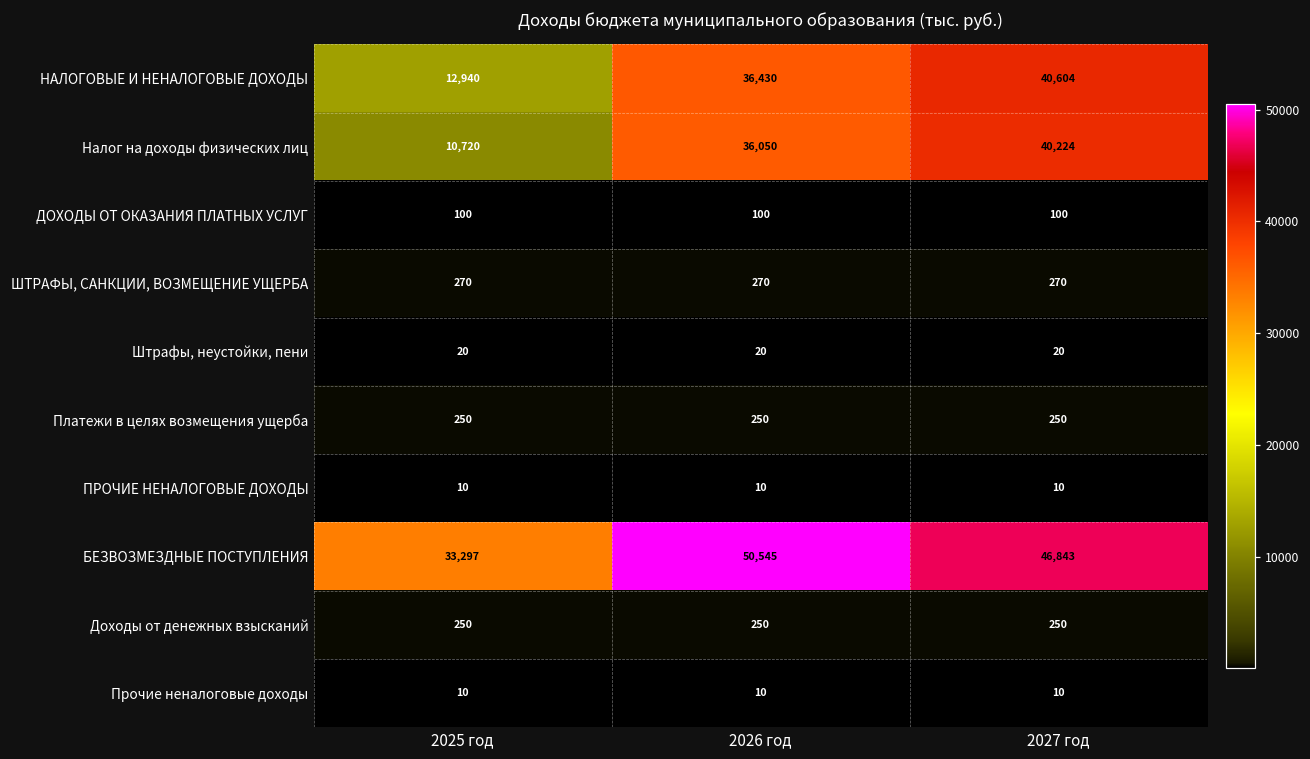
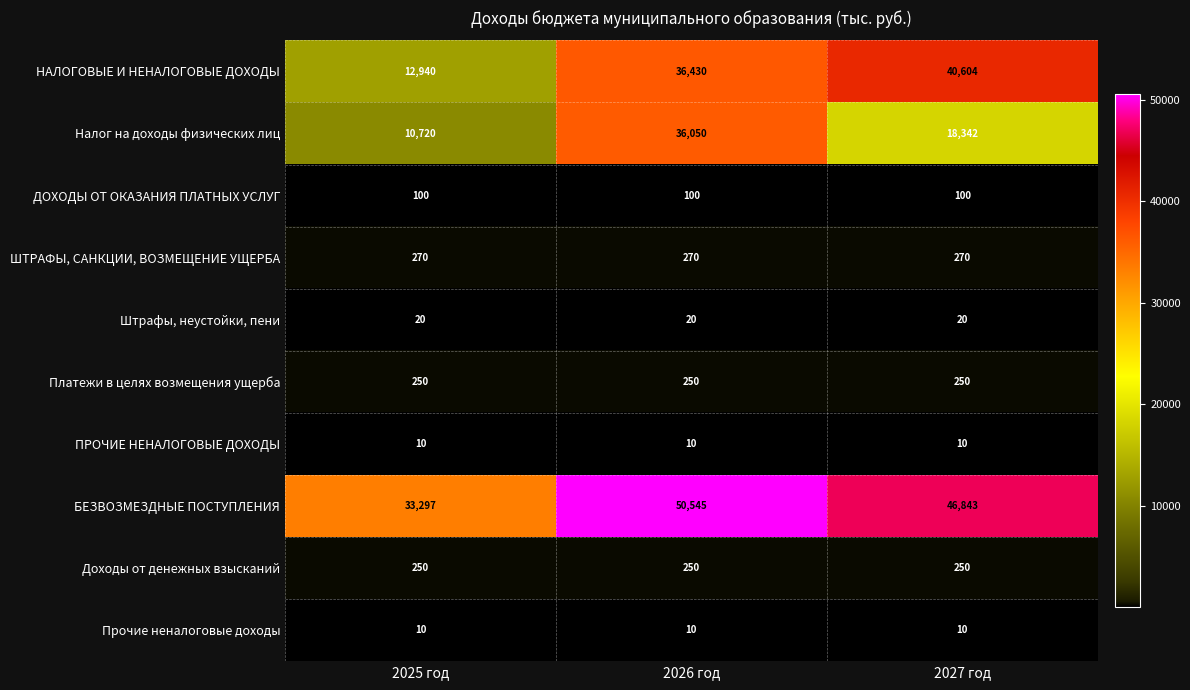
Налог на доходы физических лиц, 2027 год: 40,224 -> 18,342
